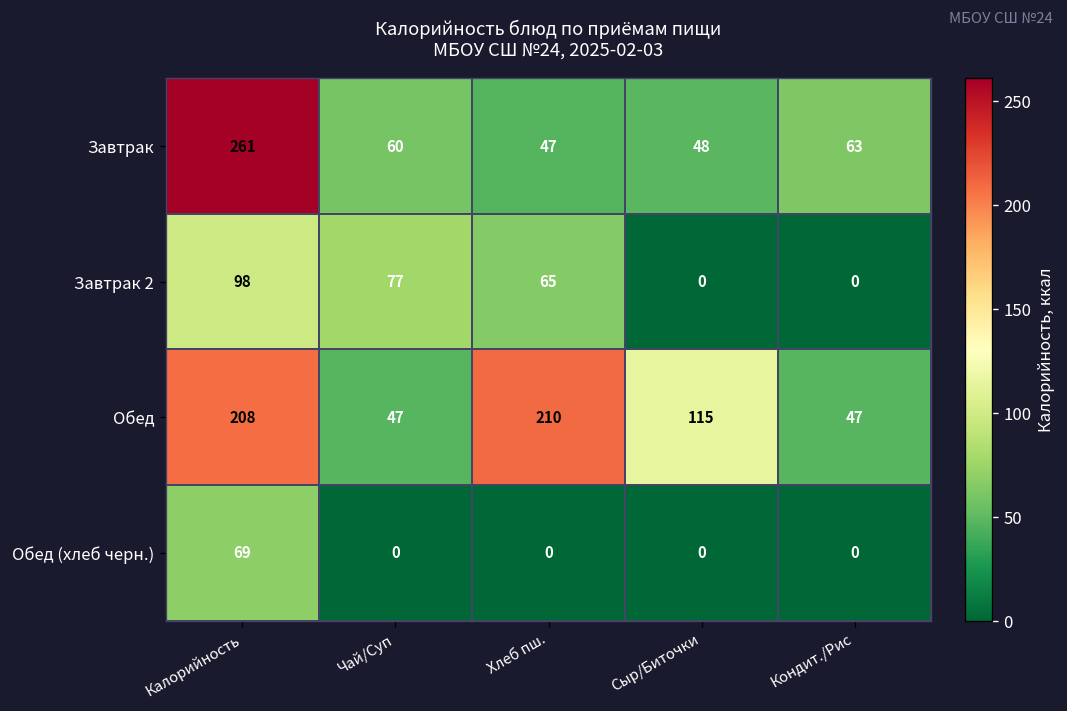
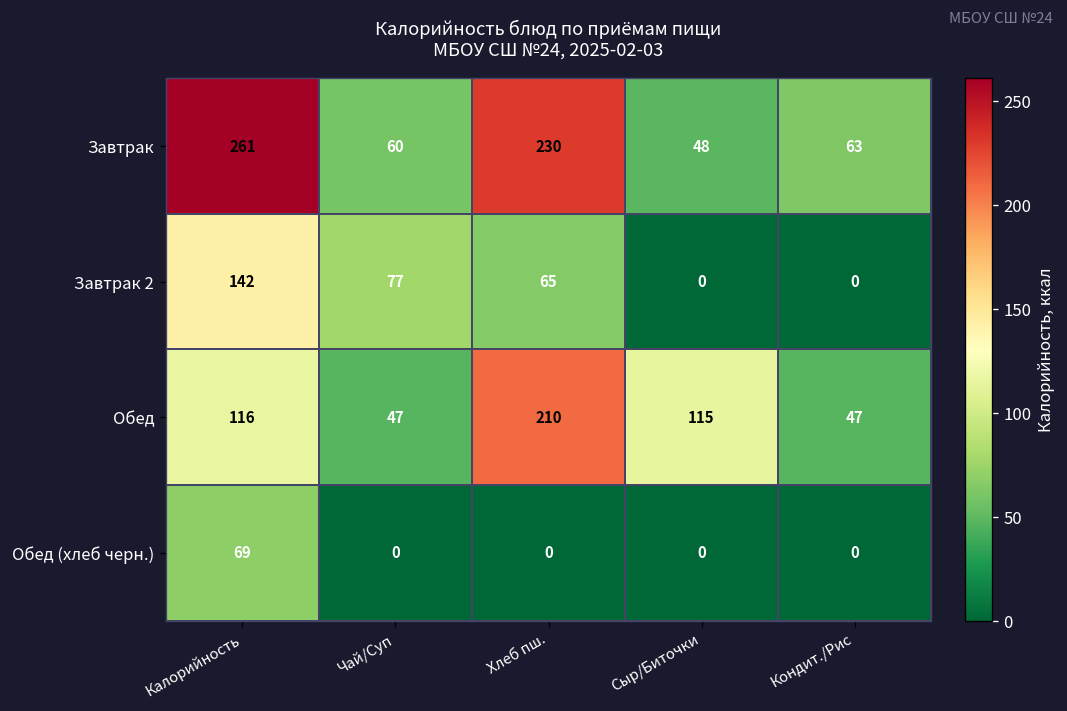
Завтрак, Хлеб пш.: 47 -> 230
Завтрак 2, Калорийность: 98 -> 142
Обед, Калорийность: 208 -> 116
